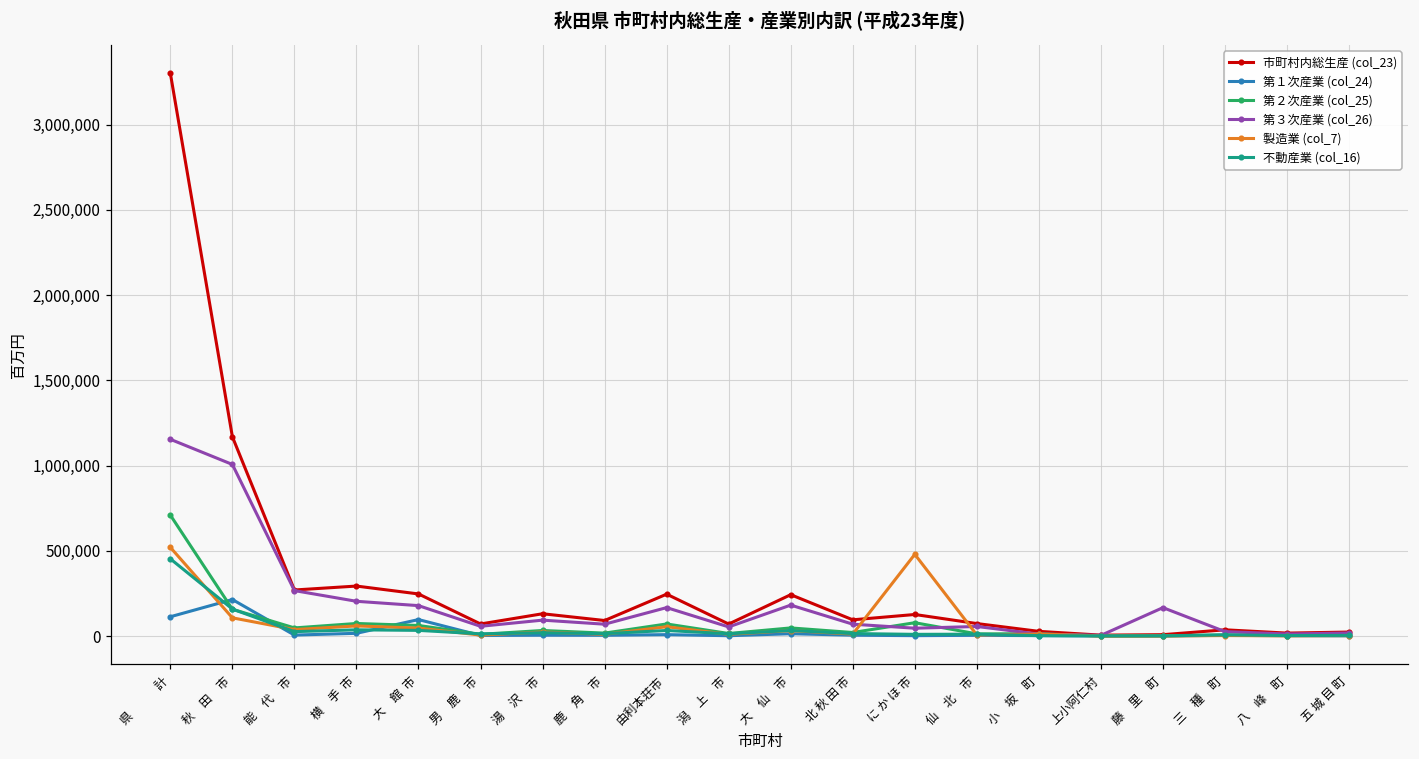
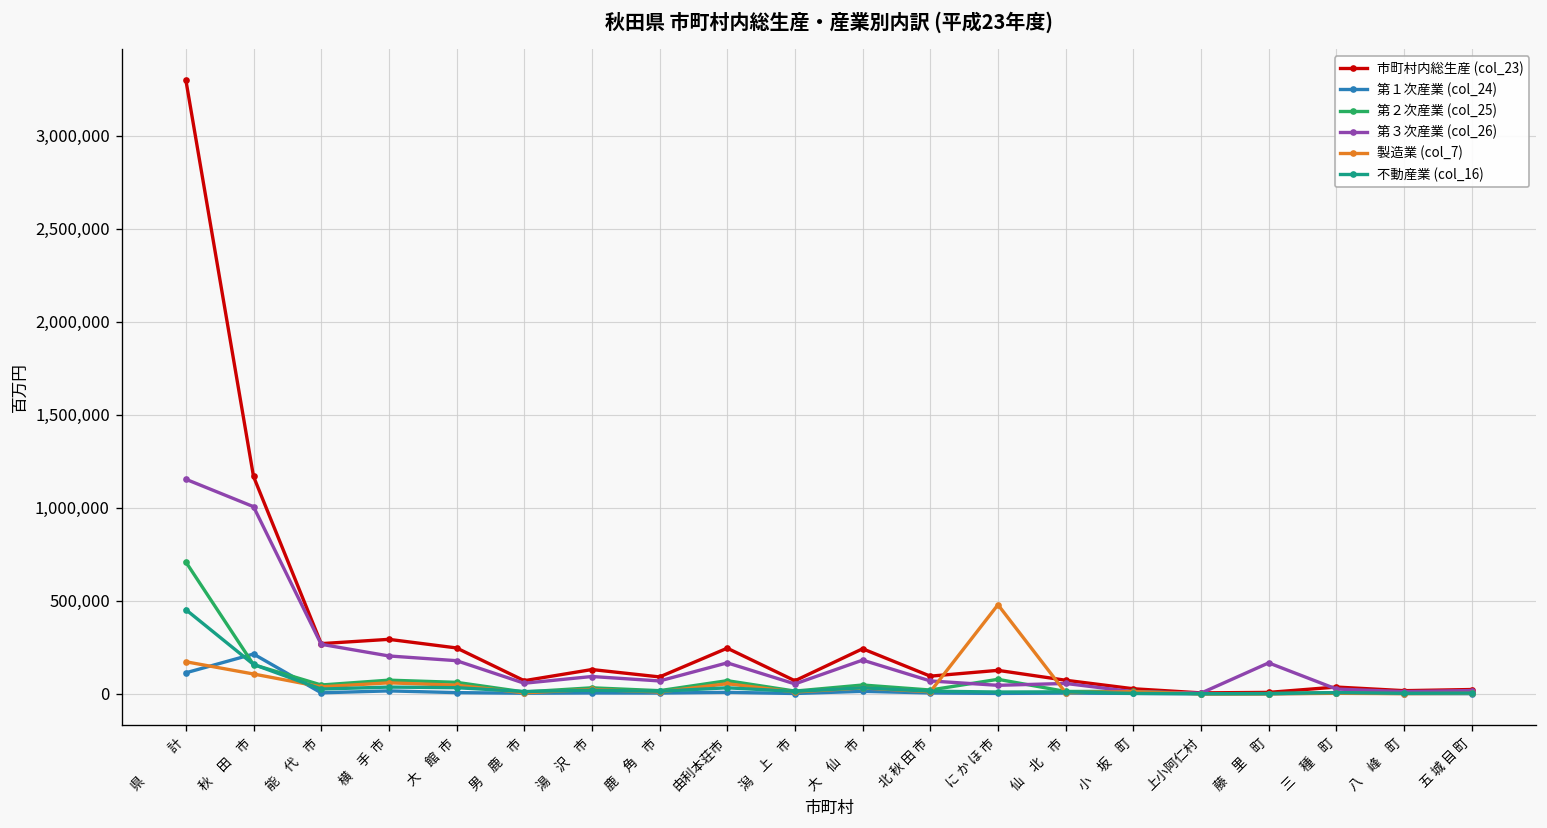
製造業 (col_7), 県 計: 520,000 -> 170,000
第１次産業 (col_24), 大 館 市: 100,000 -> 10,000
